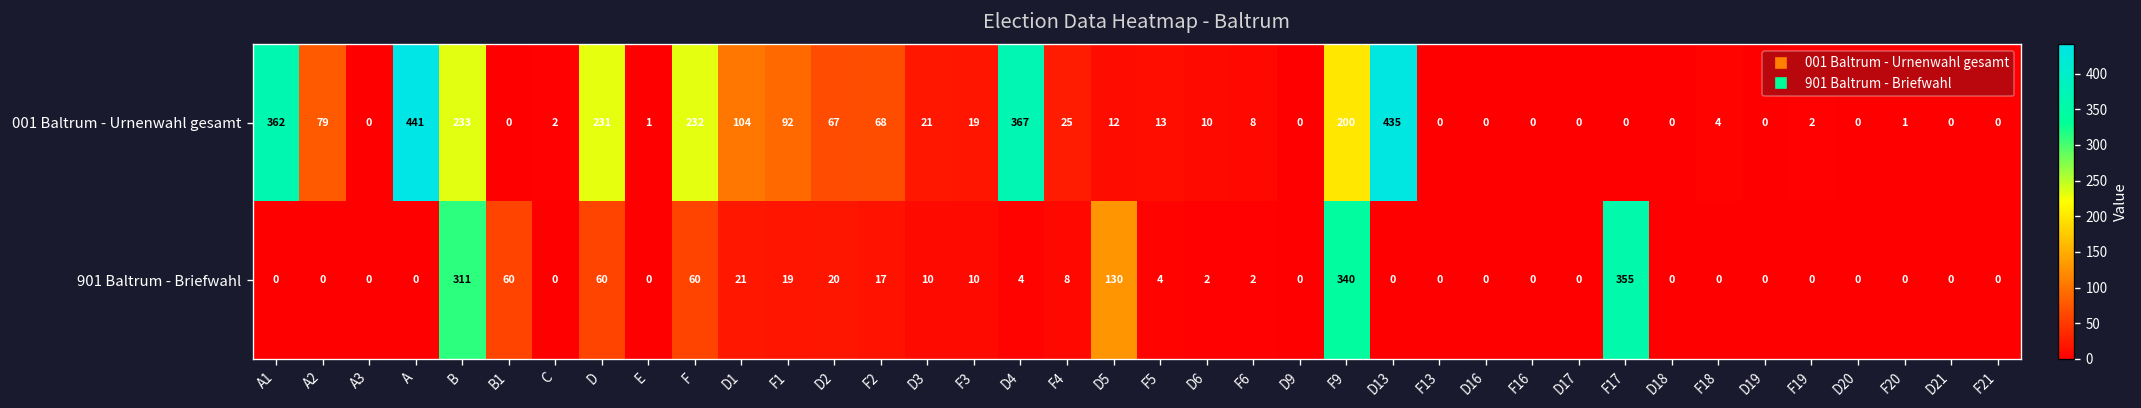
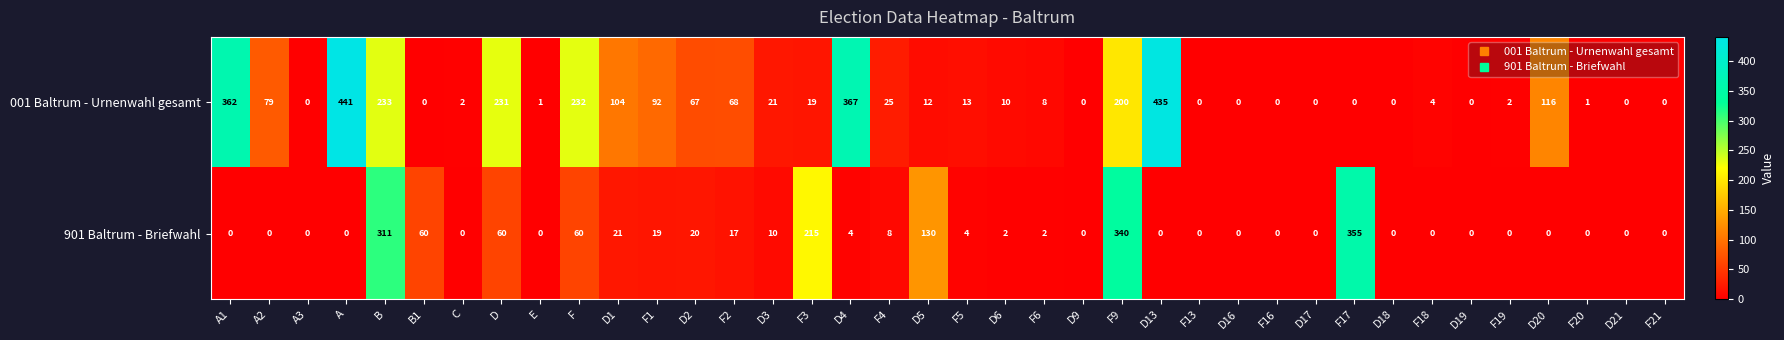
001 Baltrum - Urnenwahl gesamt, D20: 0 -> 116
901 Baltrum - Briefwahl, F3: 10 -> 215
